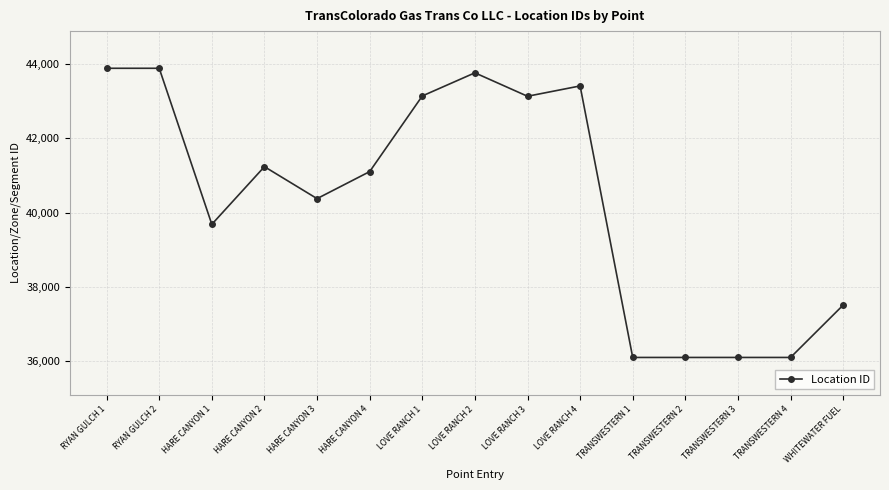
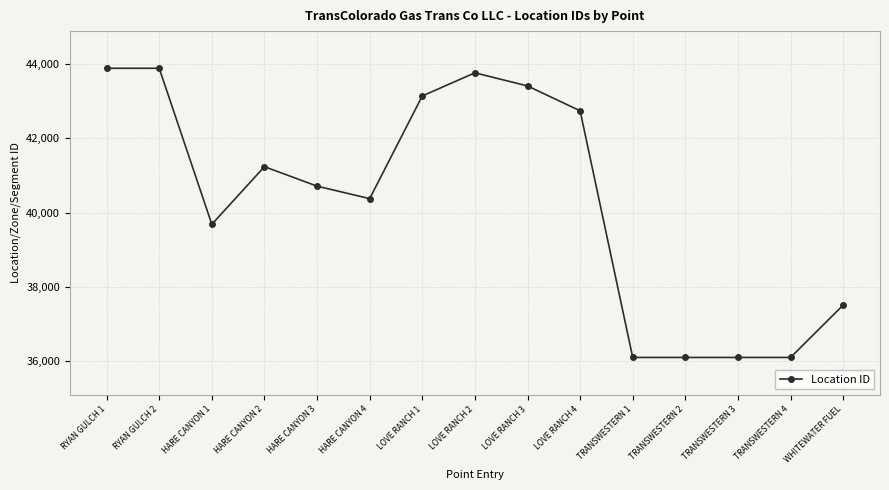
HARE CANYON 3: 40,400 -> 40,700
HARE CANYON 4: 41,100 -> 40,400
LOVE RANCH 3: 43,100 -> 43,400
LOVE RANCH 4: 43,400 -> 42,700
